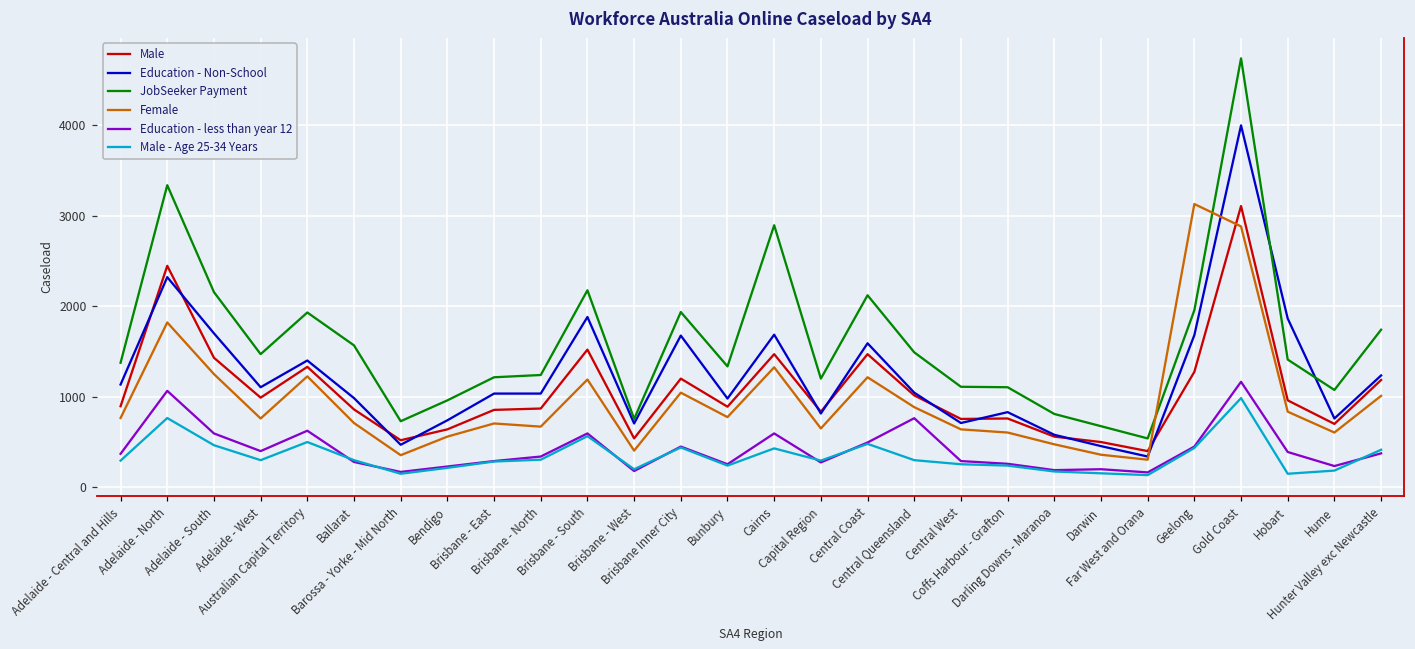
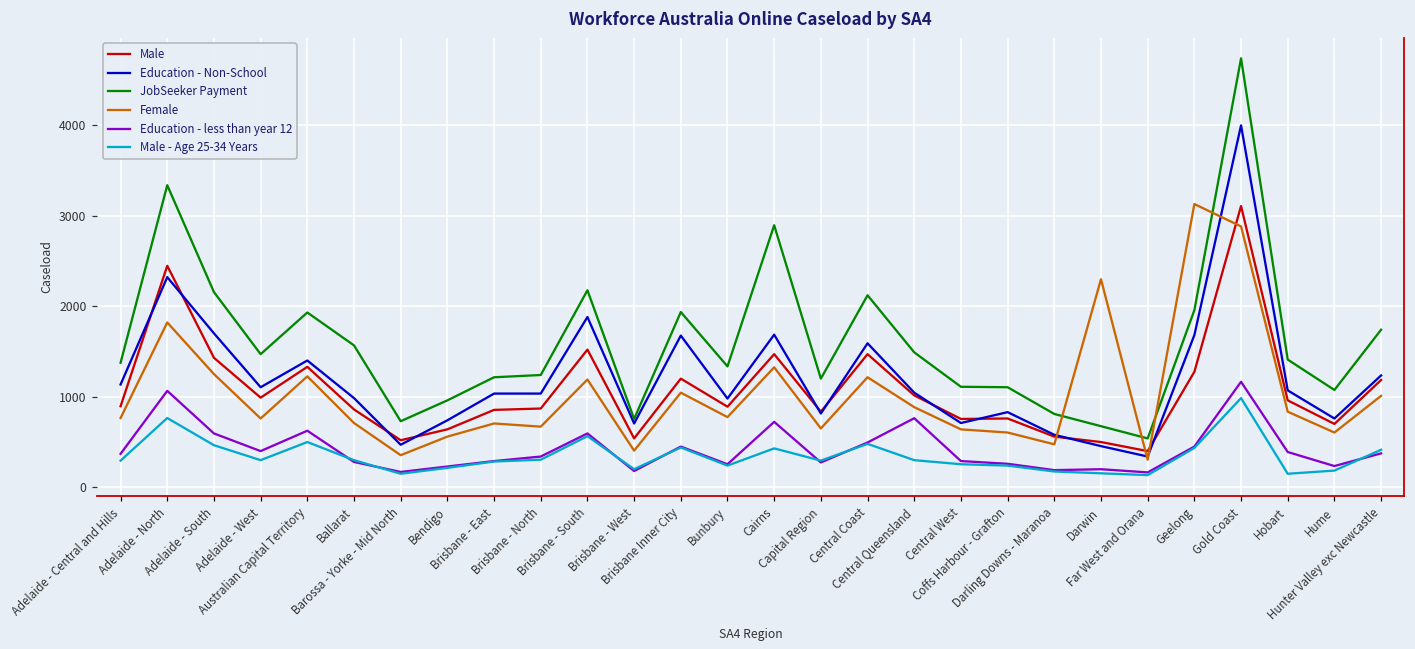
Education - less than year 12, Cairns: 600 -> 700
Female, Darwin: 400 -> 2300
Education - Non-School, Hobart: 1900 -> 1100
